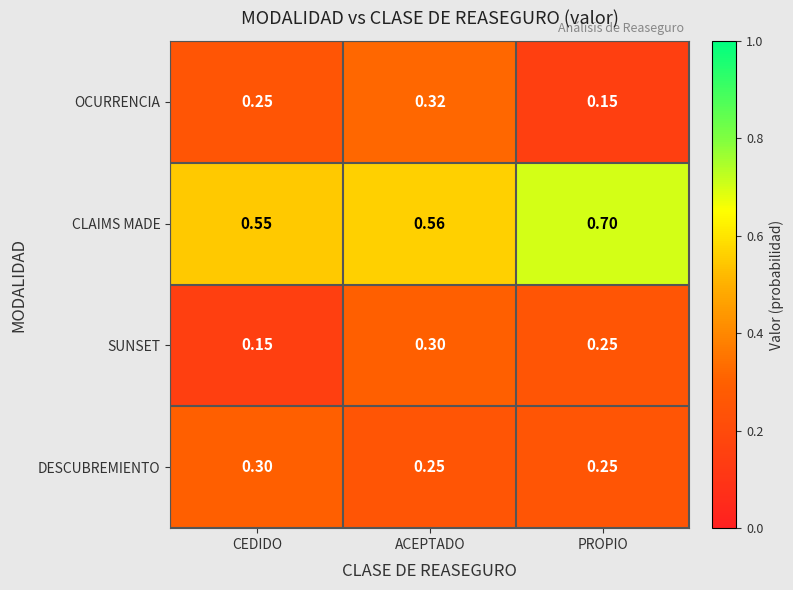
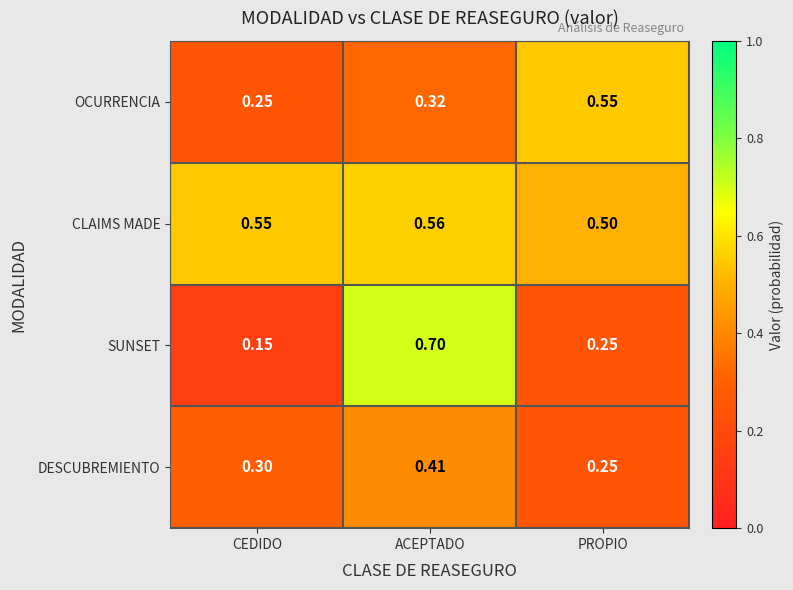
OCURRENCIA, PROPIO: 0.15 -> 0.55
CLAIMS MADE, PROPIO: 0.70 -> 0.50
SUNSET, ACEPTADO: 0.30 -> 0.70
DESCUBREMIENTO, ACEPTADO: 0.25 -> 0.41
